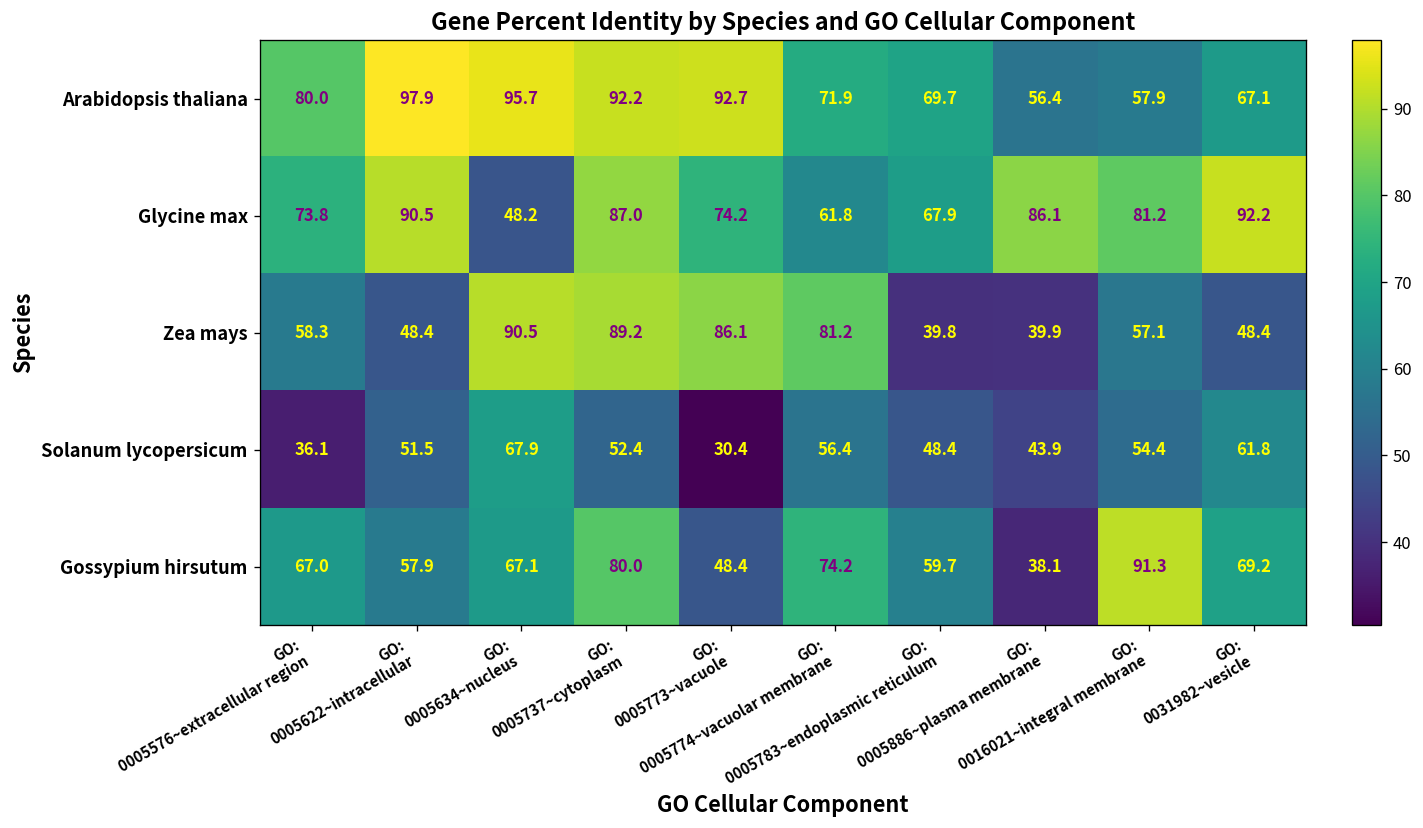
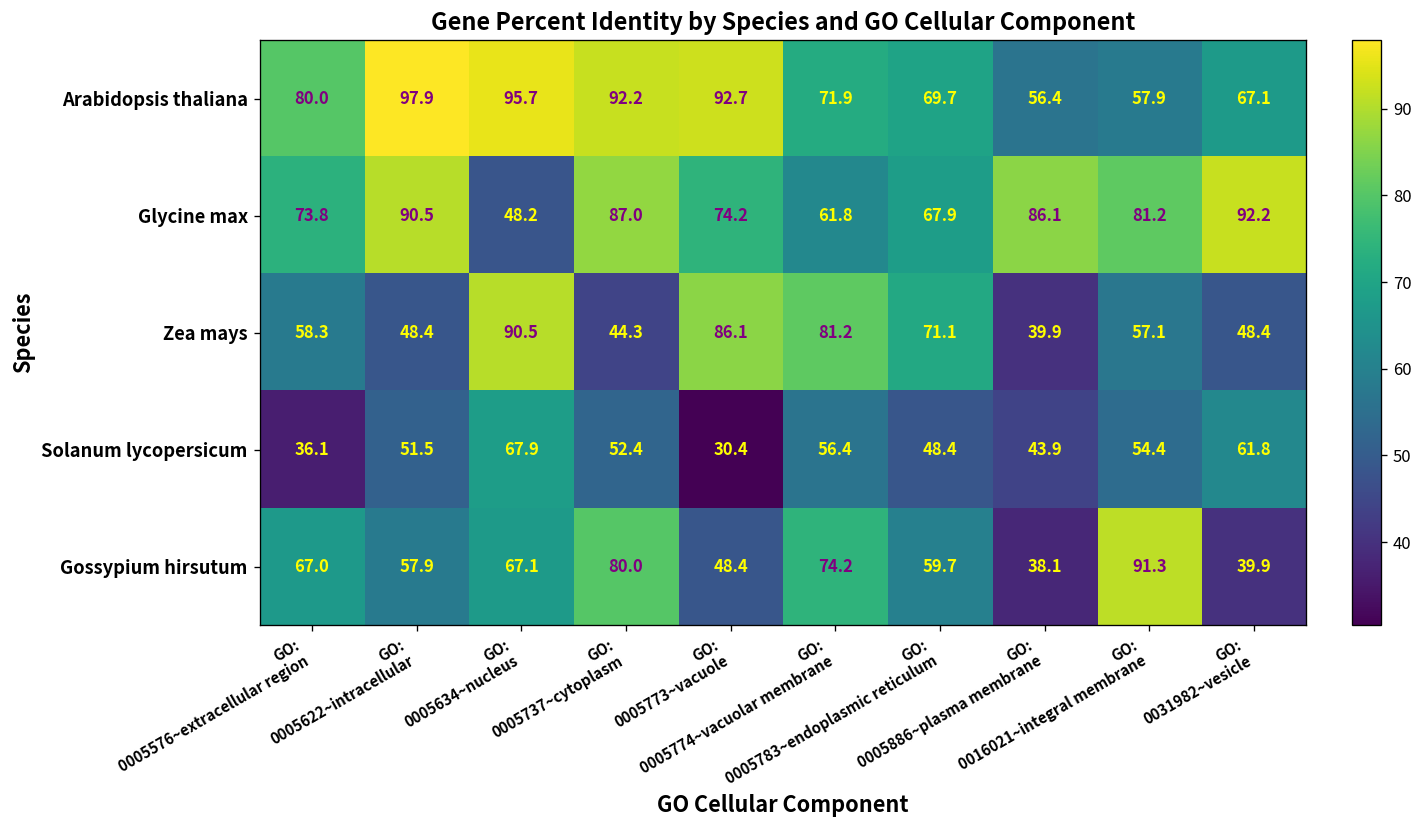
Zea mays, GO: 0005737~cytoplasm: 89.2 -> 44.3
Zea mays, GO: 0005783~endoplasmic reticulum: 39.8 -> 71.1
Gossypium hirsutum, GO: 0031982~vesicle: 69.2 -> 39.9
